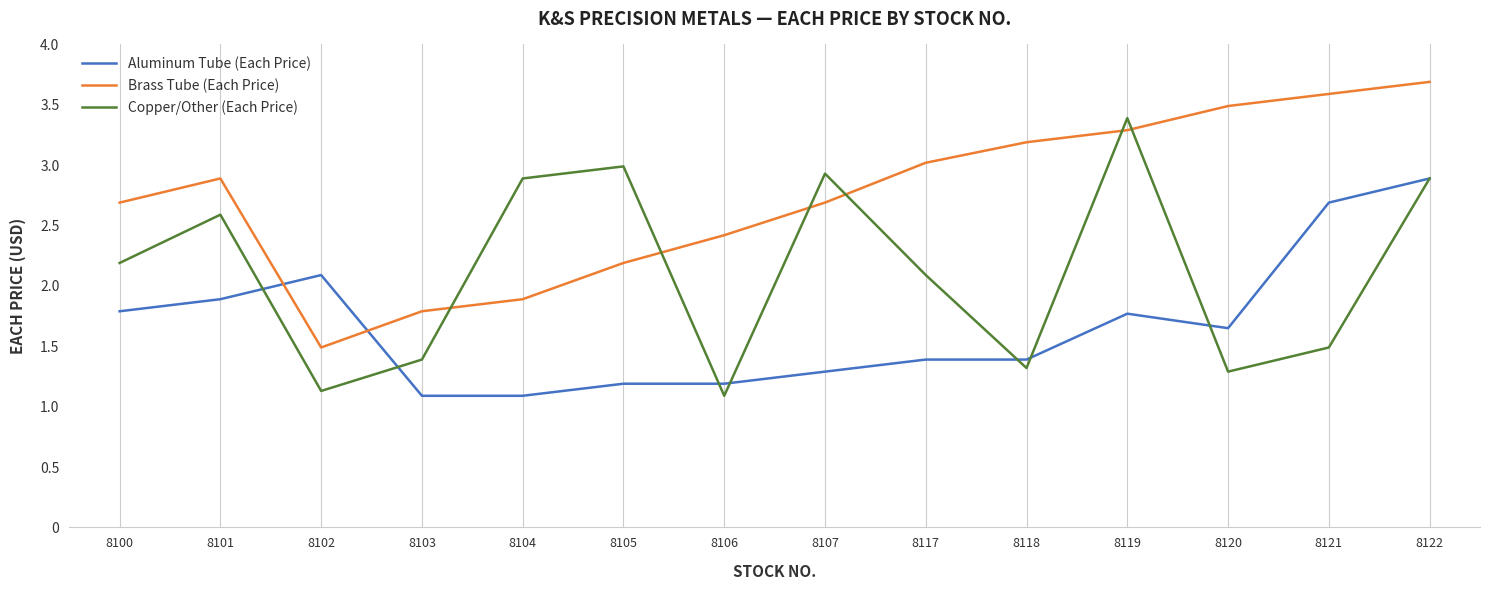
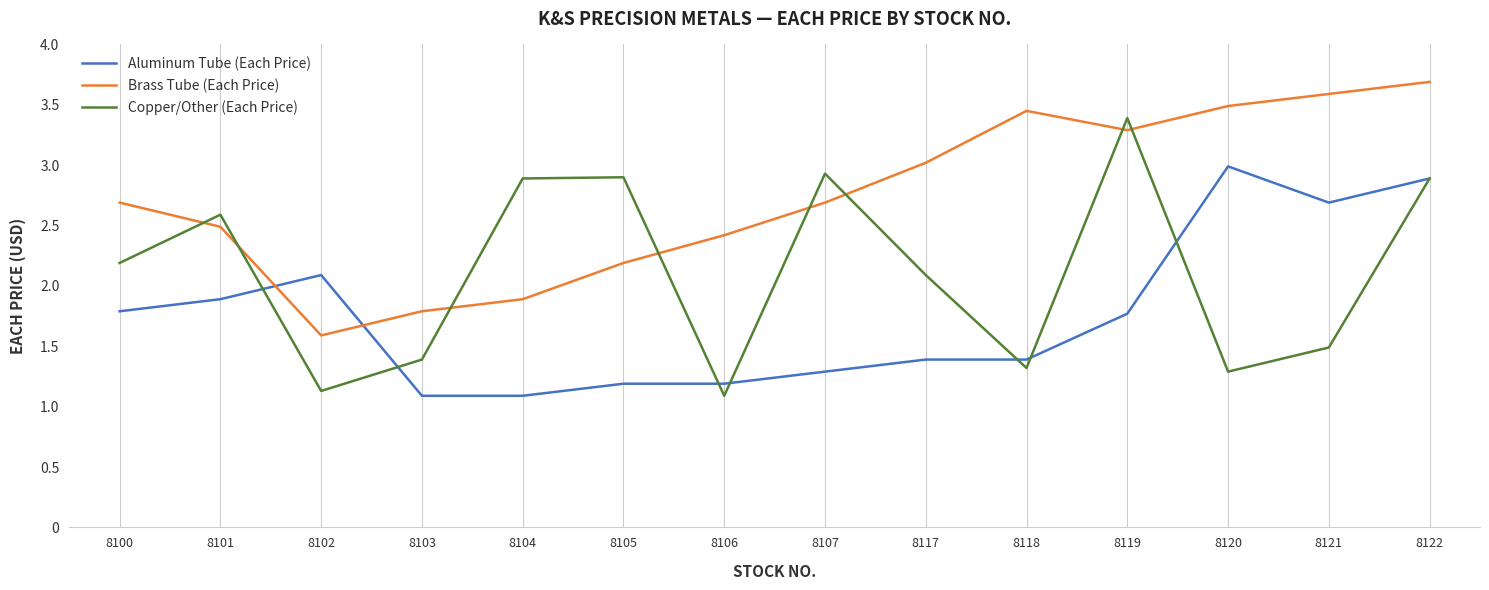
Brass Tube (Each Price), 8101: 2.89 -> 2.49
Brass Tube (Each Price), 8102: 1.49 -> 1.59
Copper/Other (Each Price), 8105: 2.99 -> 2.90
Brass Tube (Each Price), 8118: 3.19 -> 3.45
Aluminum Tube (Each Price), 8120: 1.65 -> 2.99
